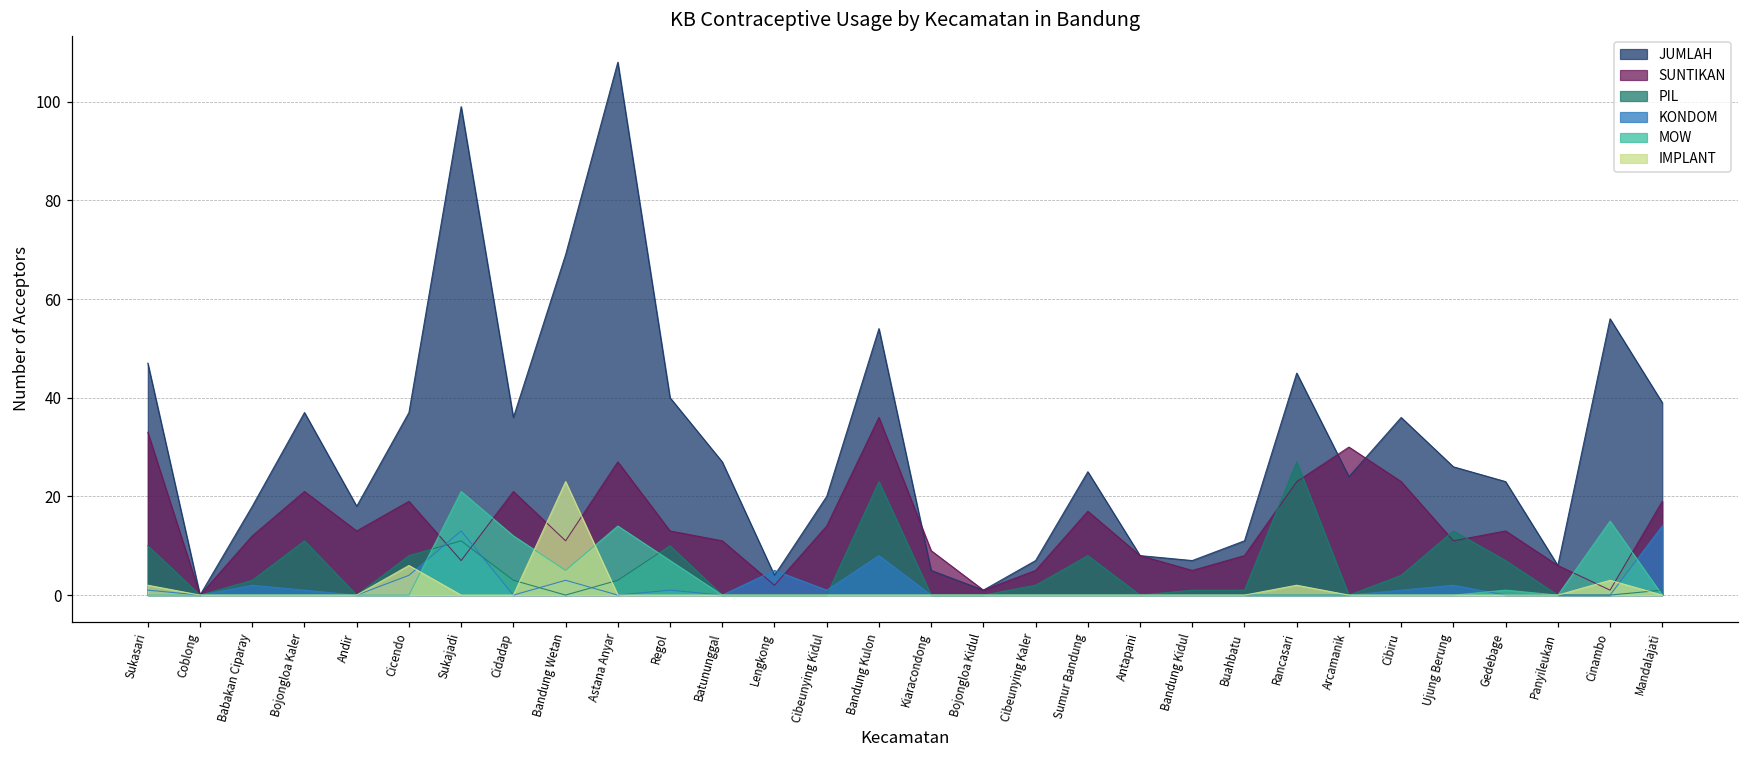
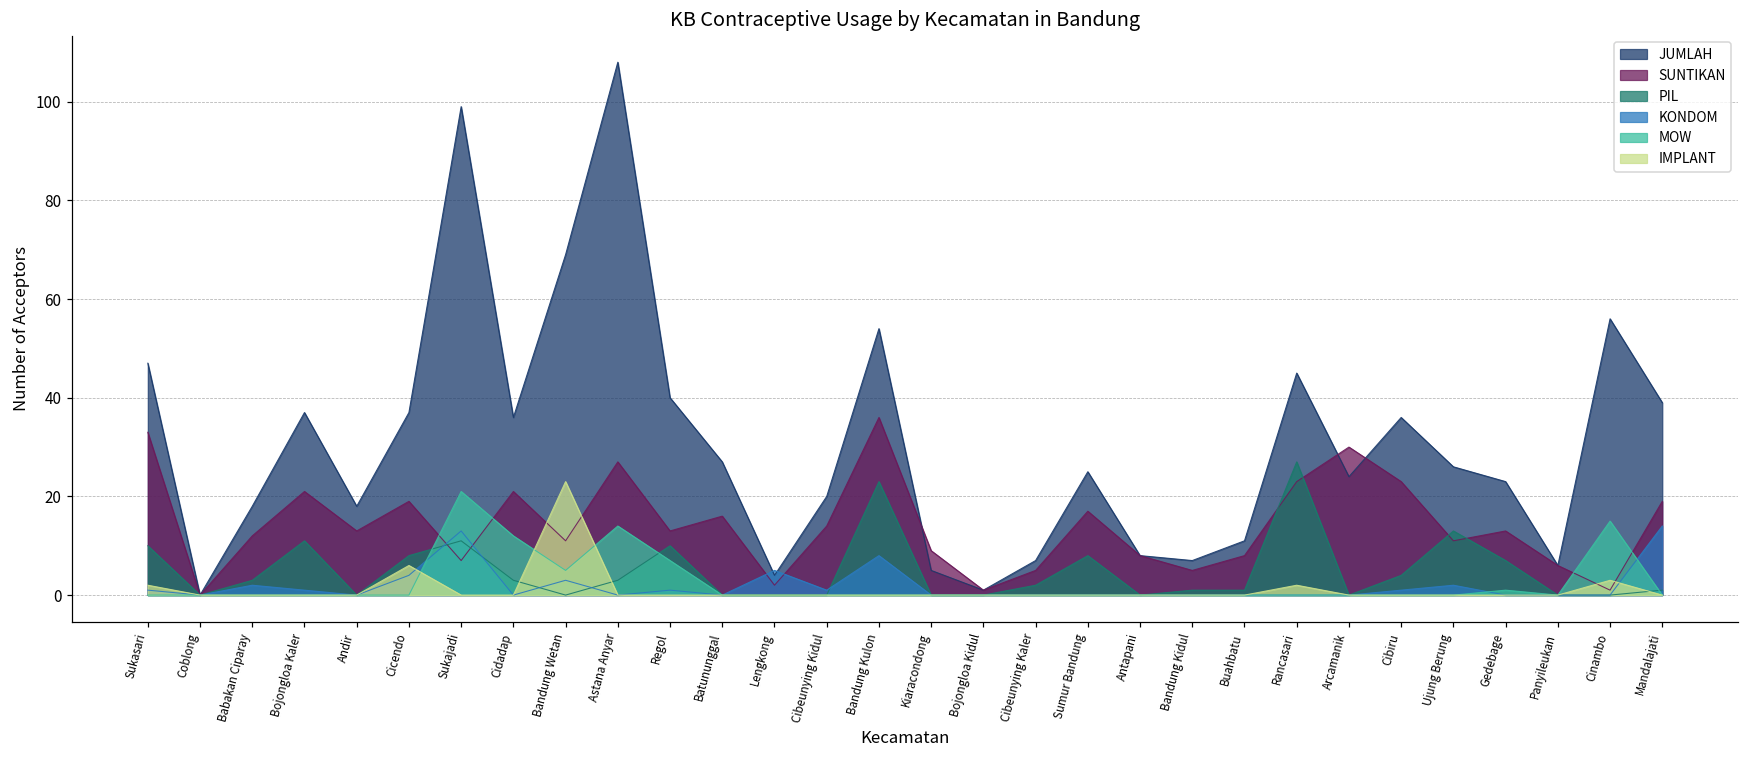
SUNTIKAN, Batununggal: 11 -> 16
